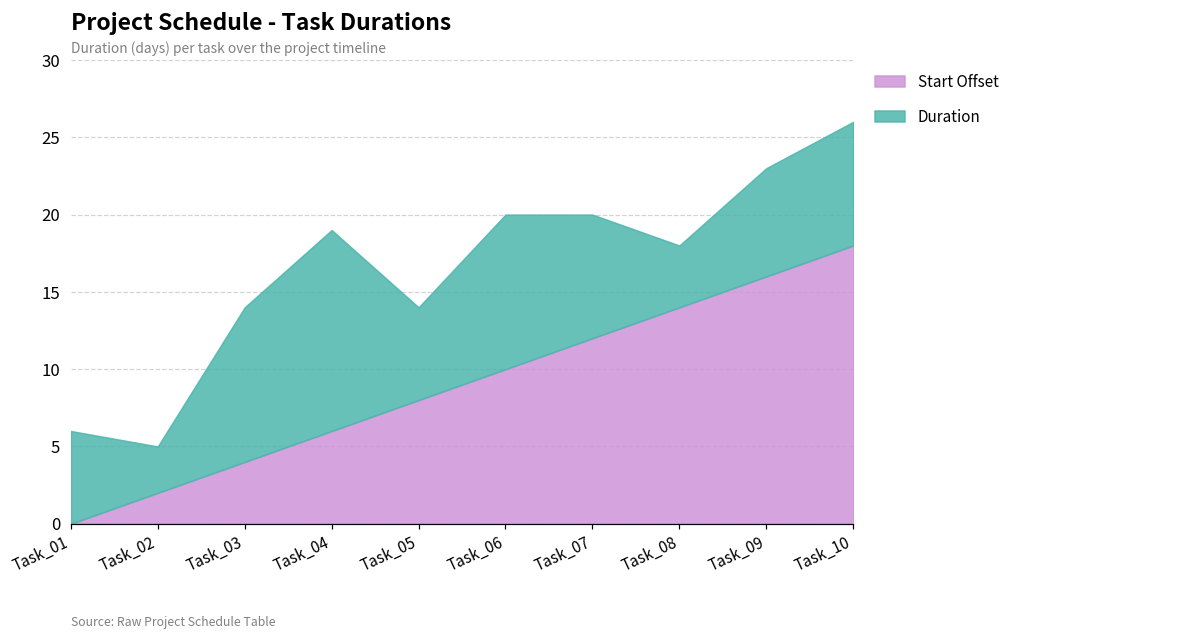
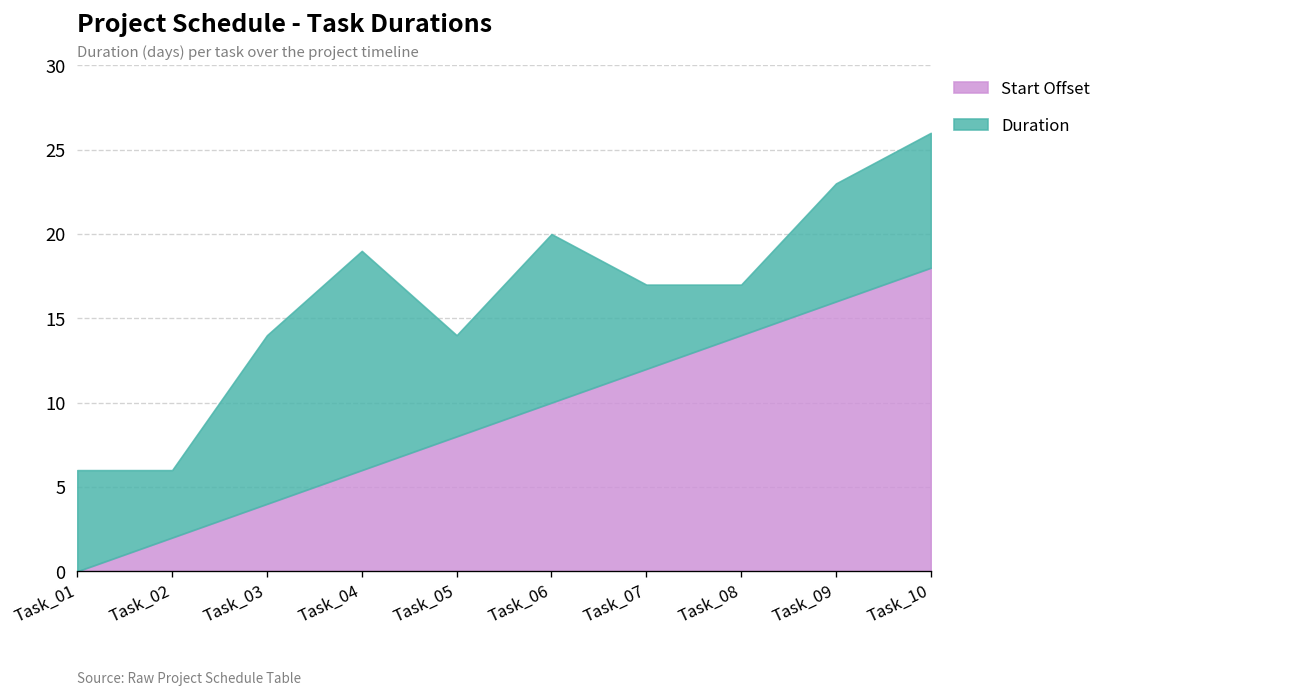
Duration, Task_02: 3 -> 4
Duration, Task_07: 8 -> 5
Duration, Task_08: 4 -> 3
